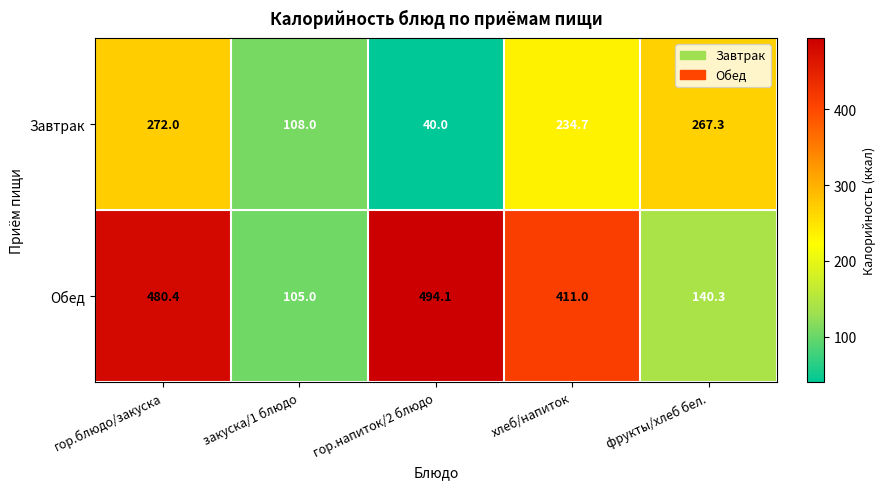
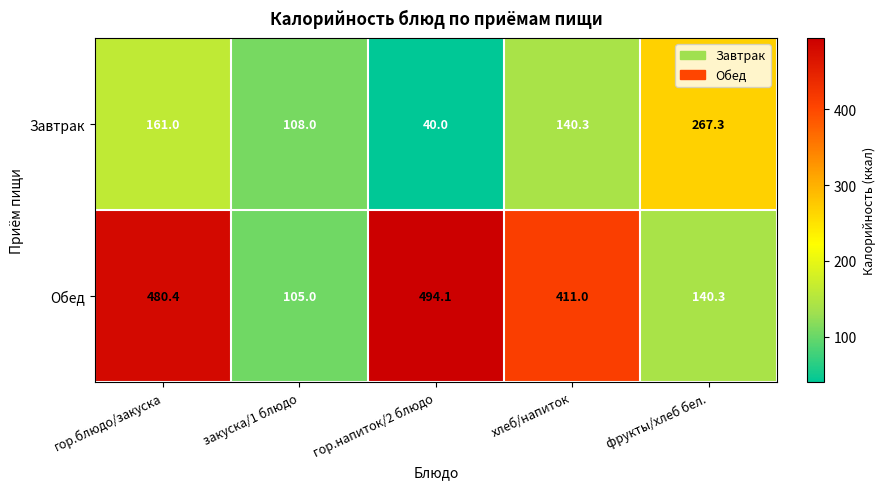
Завтрак, гор.блюдо/закуска: 272.0 -> 161.0
Завтрак, хлеб/напиток: 234.7 -> 140.3
